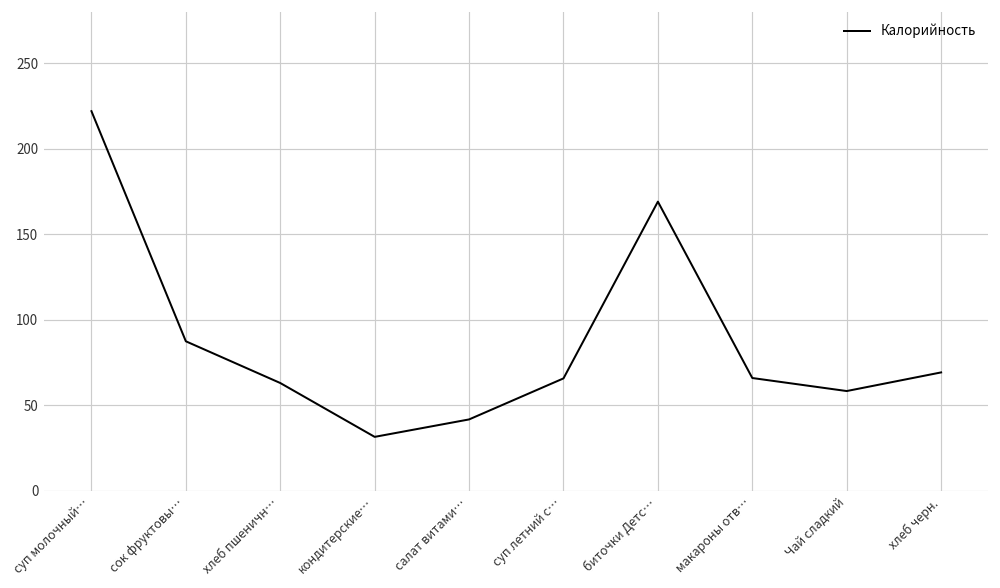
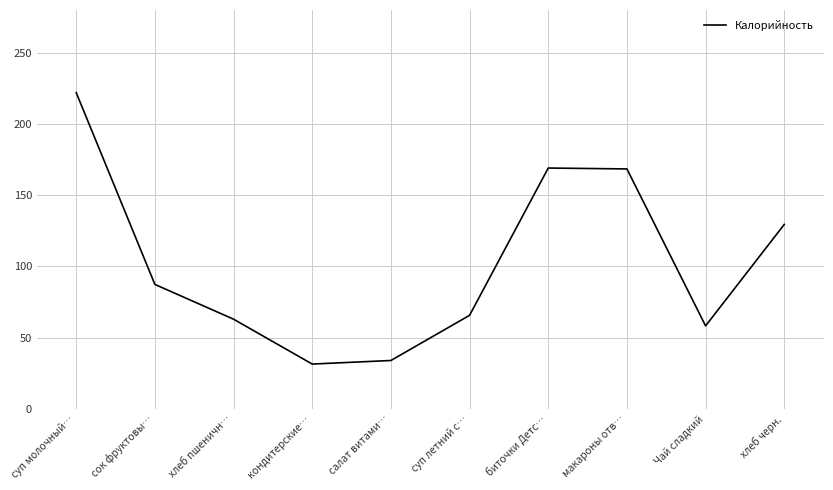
салат витами…: 42 -> 34
макароны отв…: 66 -> 168
хлеб черн.: 69 -> 130
